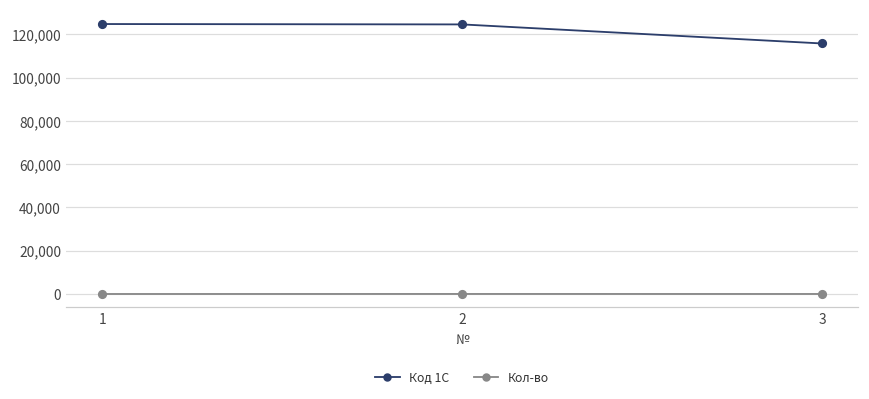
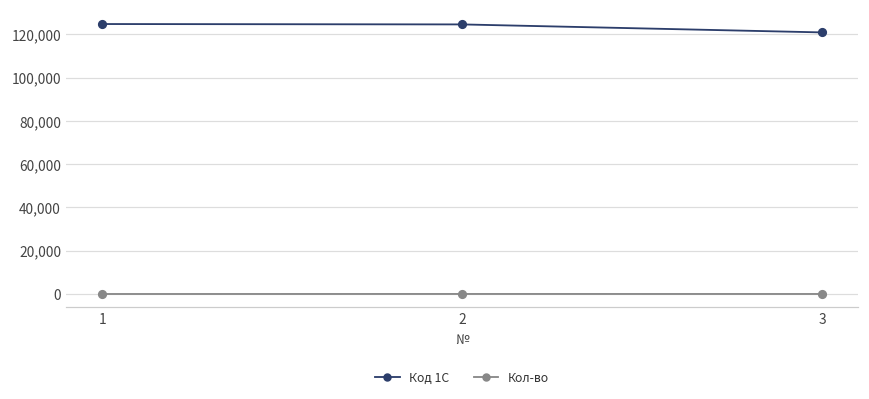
Код 1С, 3: 116,000 -> 121,000
